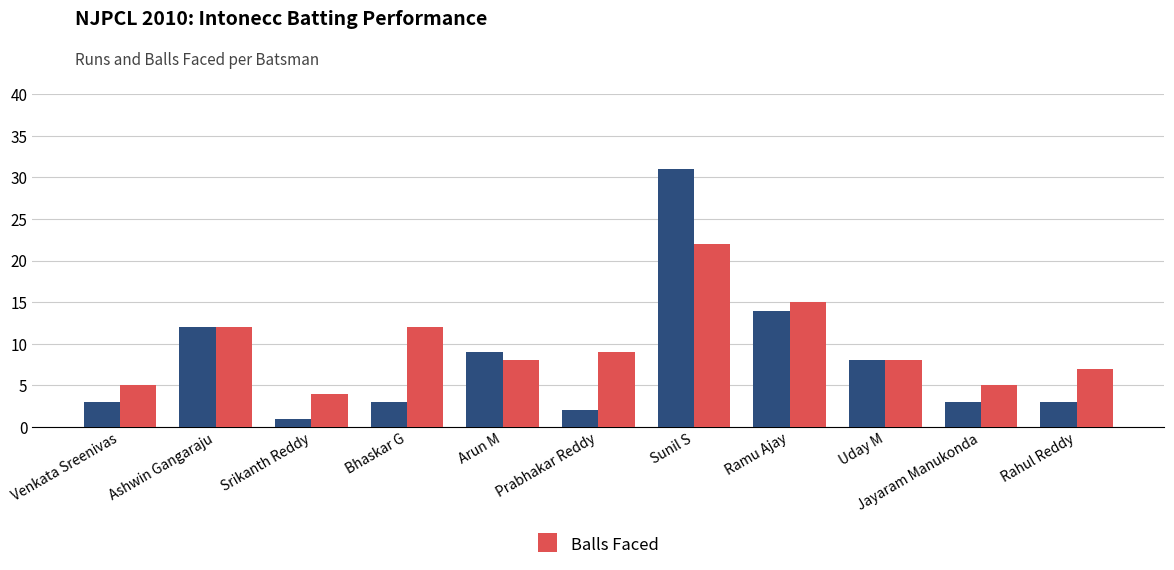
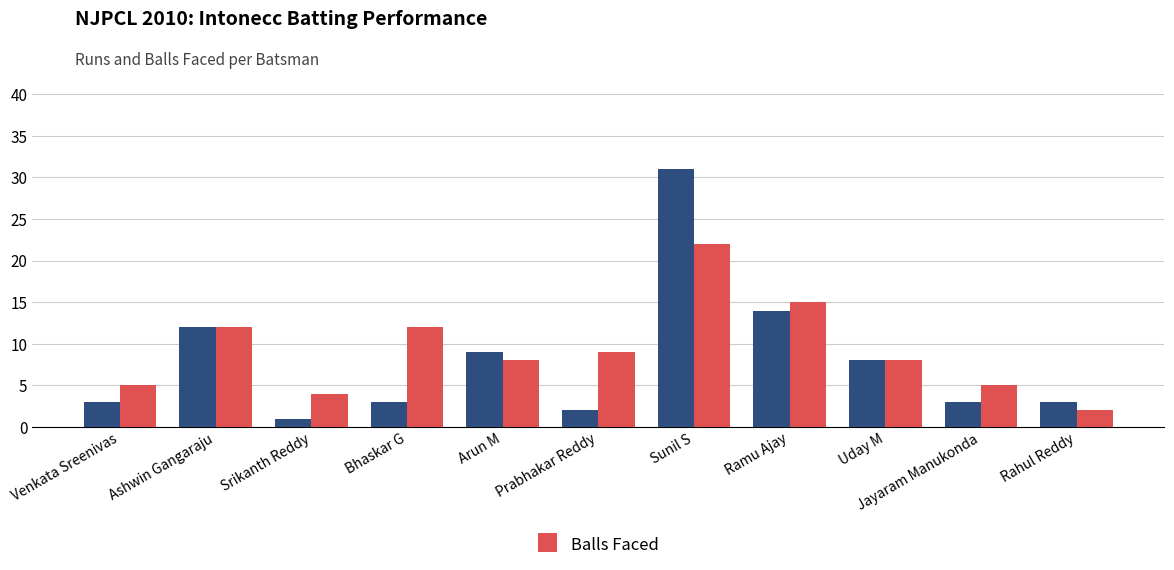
Balls Faced, Rahul Reddy: 7 -> 2
